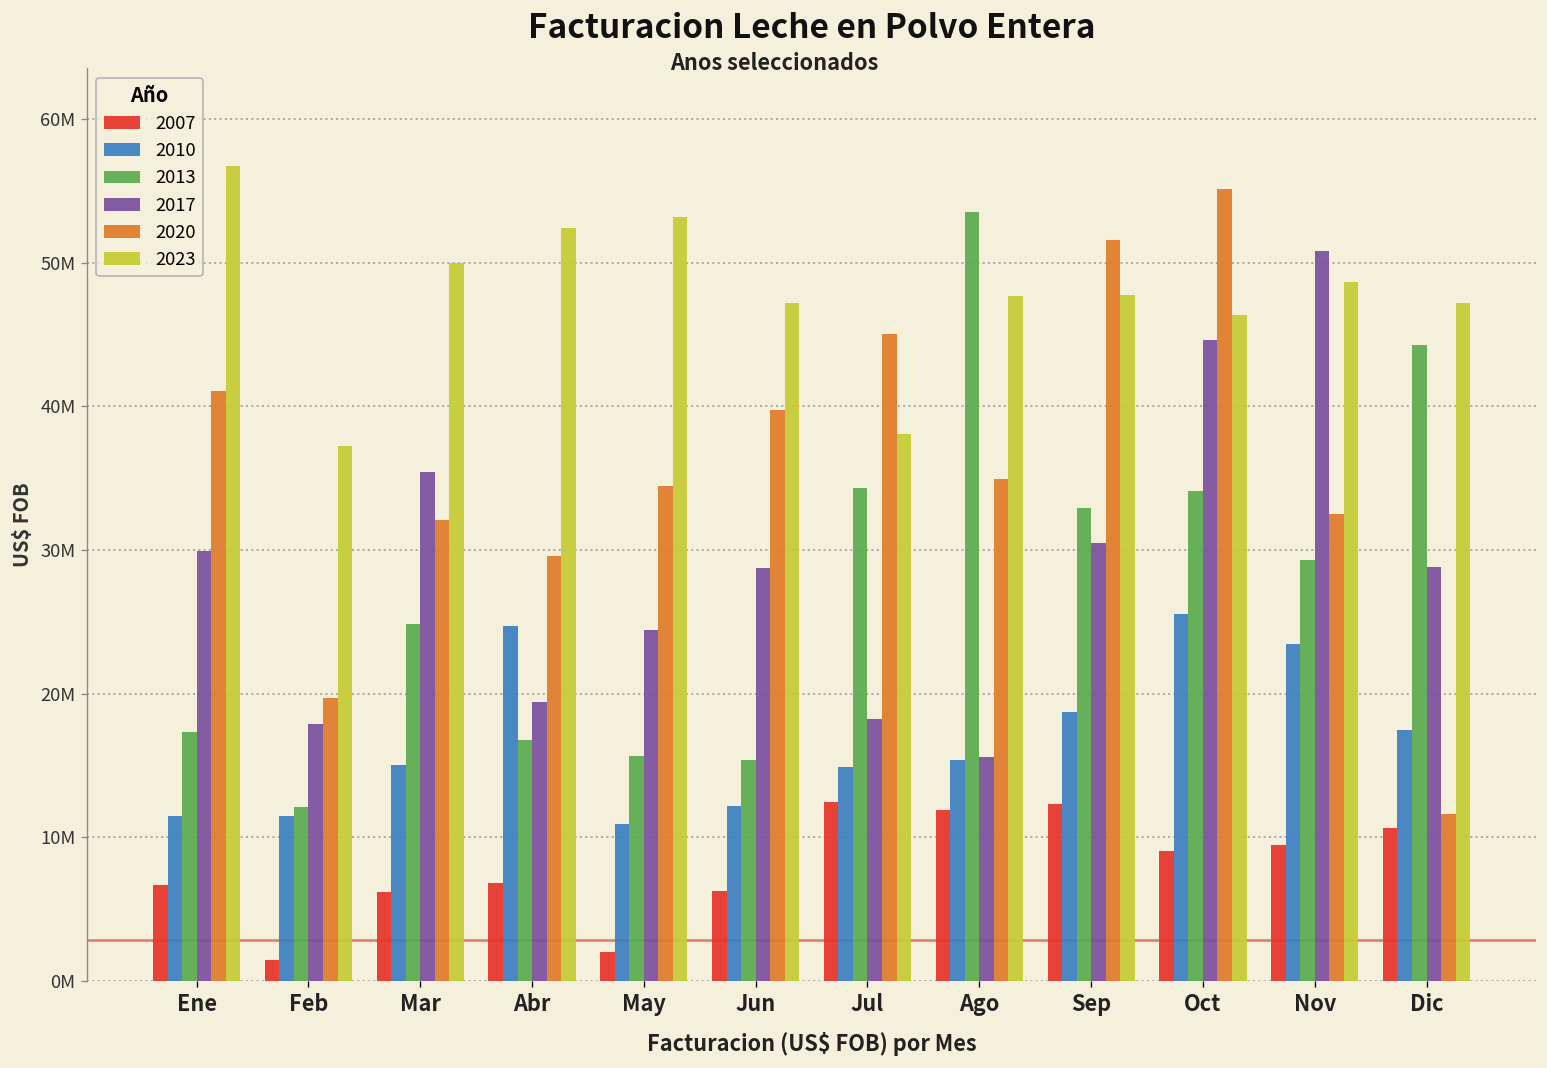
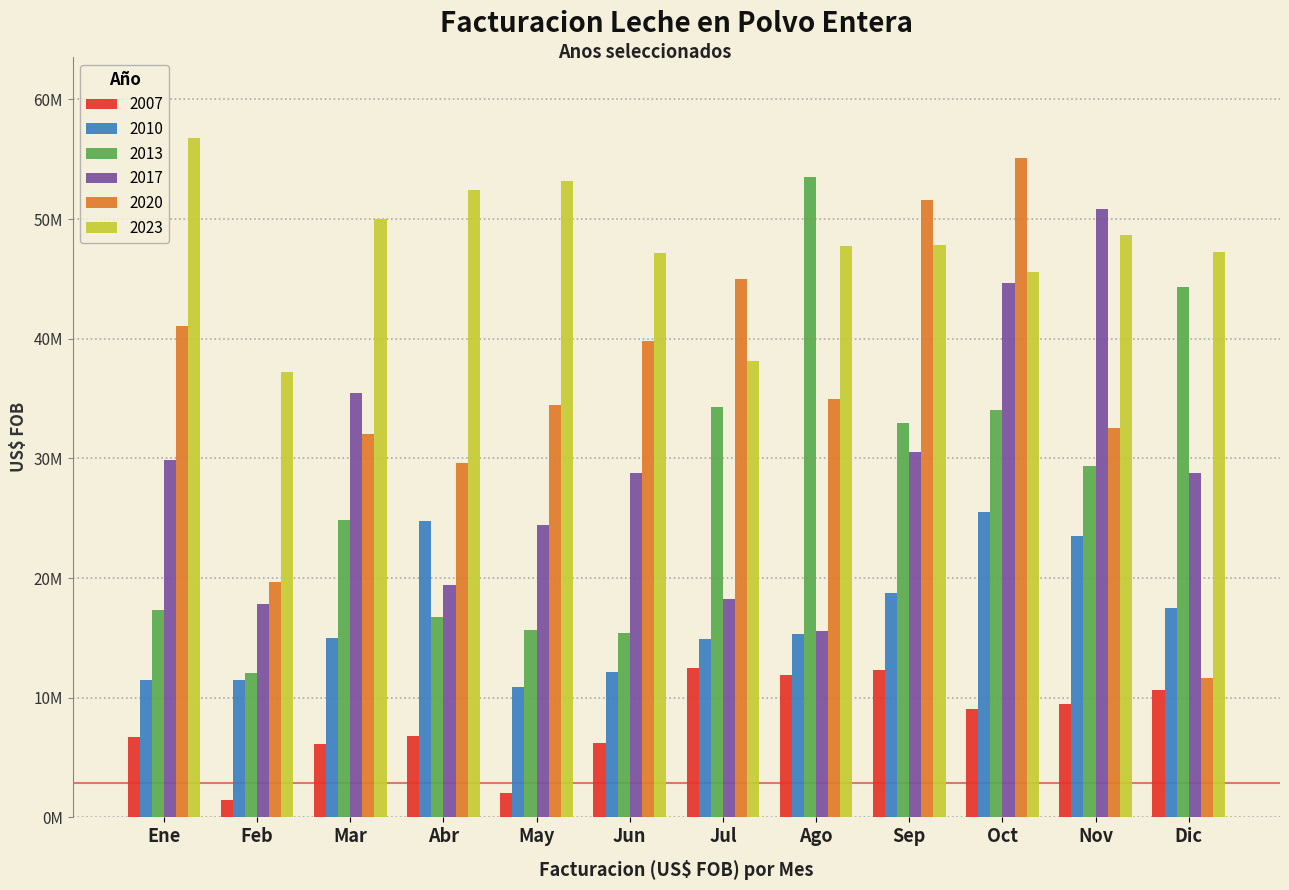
2023, Oct: 46400000 -> 45600000
